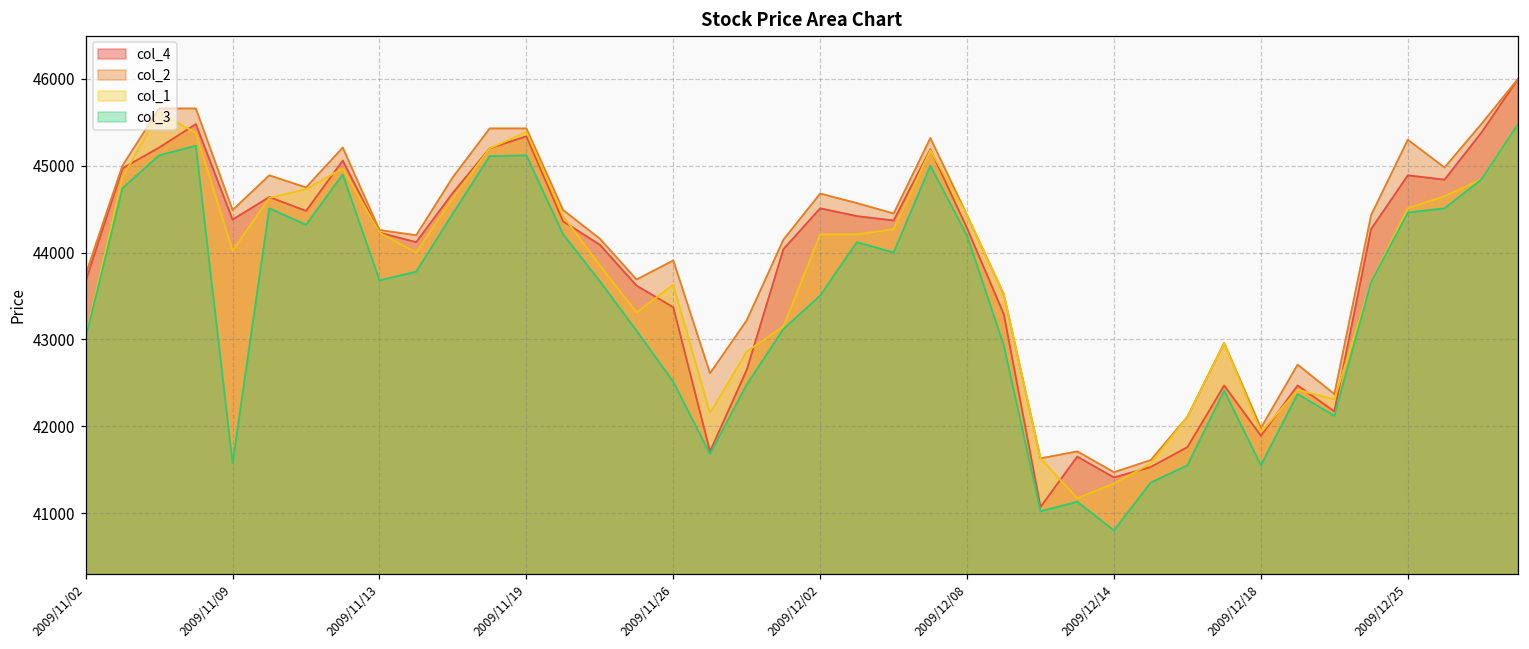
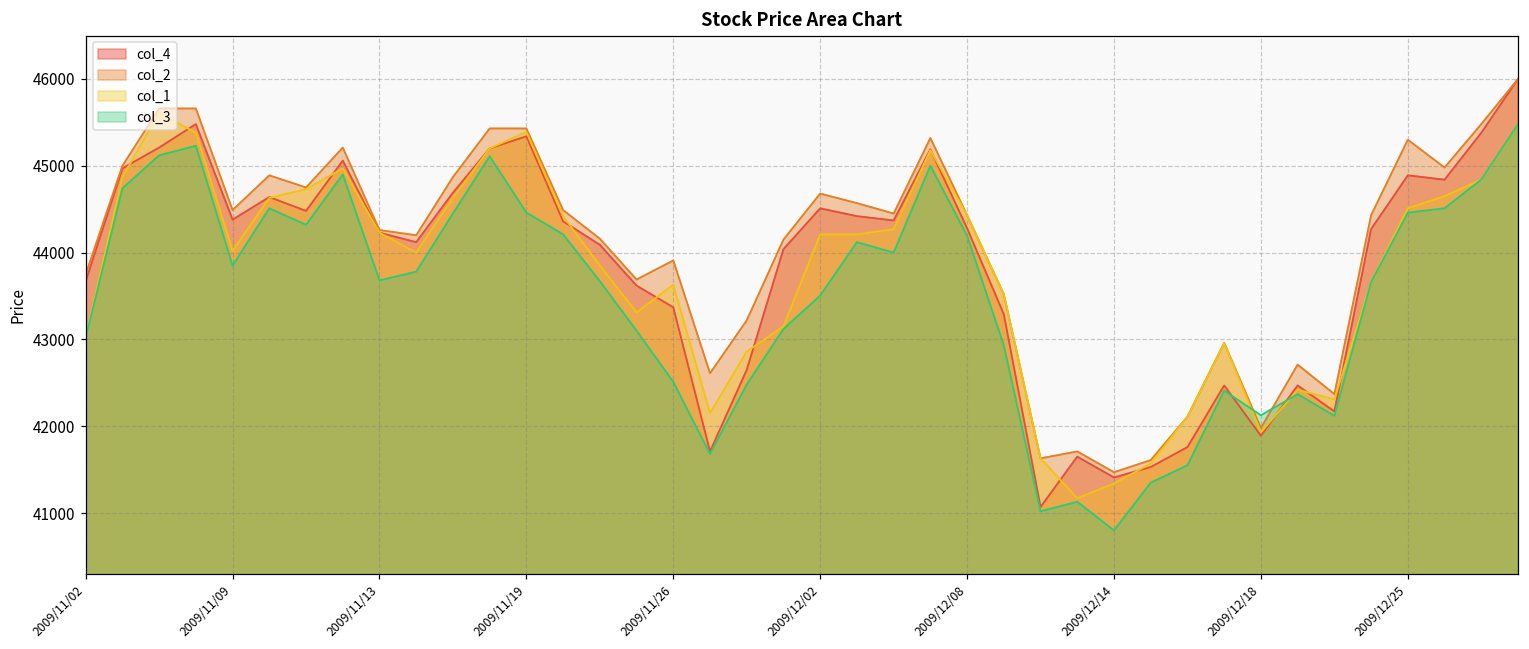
col_3, 2009/11/09: 41600 -> 43900
col_3, 2009/11/19: 45100 -> 44500
col_3, 2009/12/18: 41600 -> 42100
